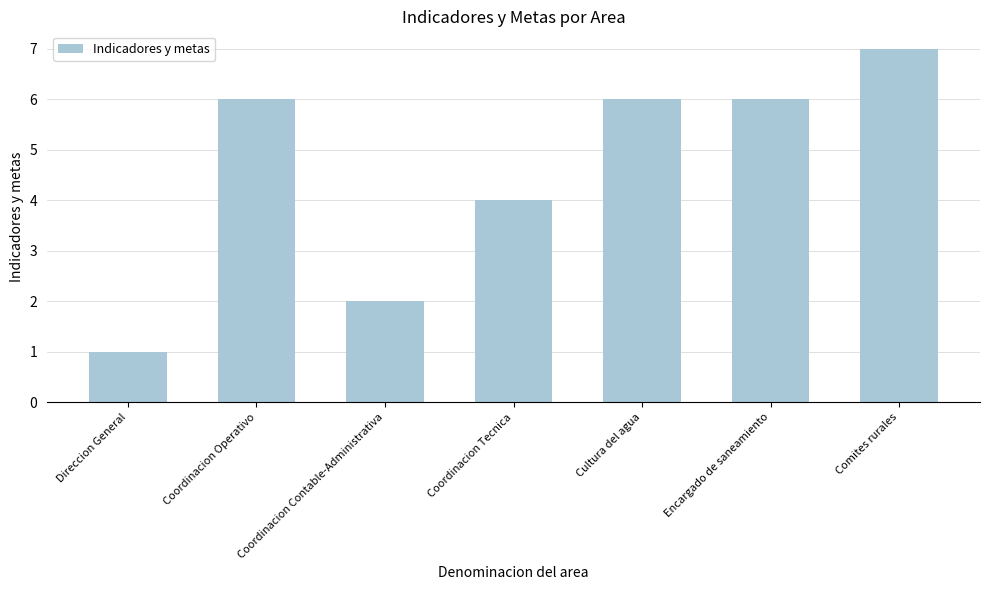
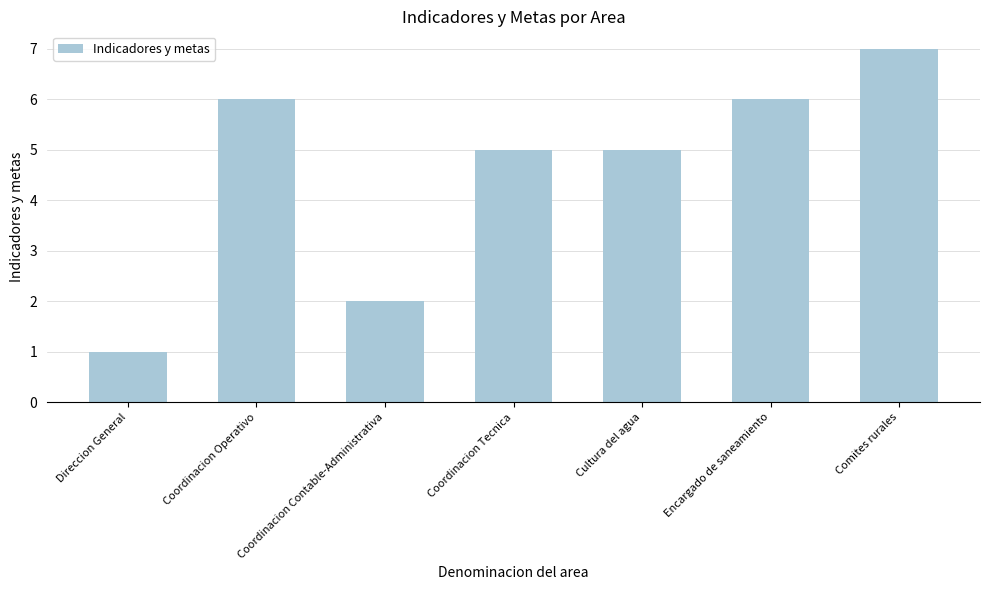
Coordinacion Tecnica: 4 -> 5
Cultura del agua: 6 -> 5
